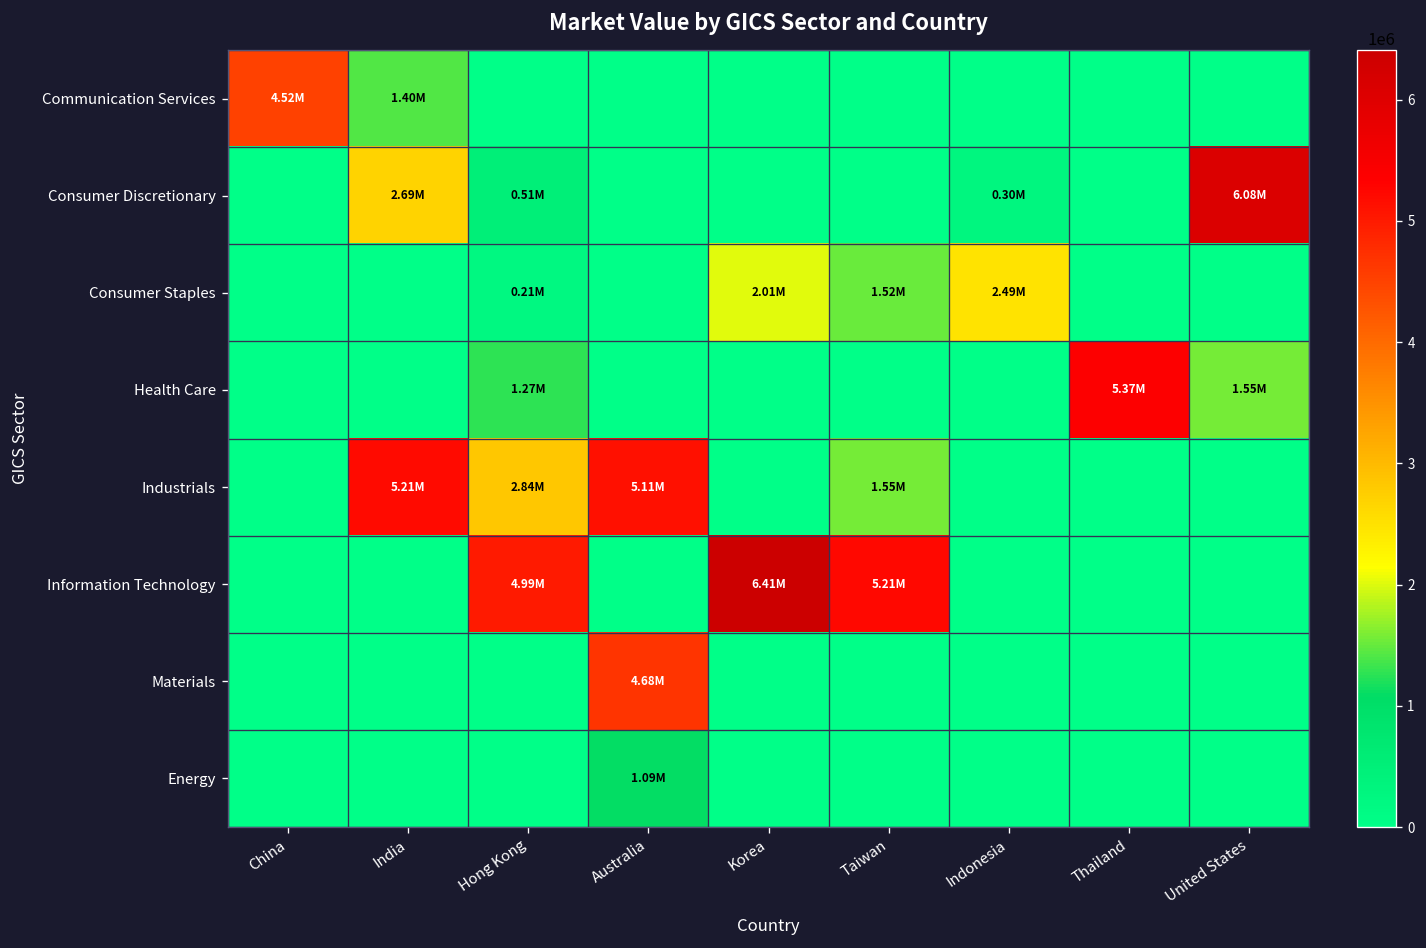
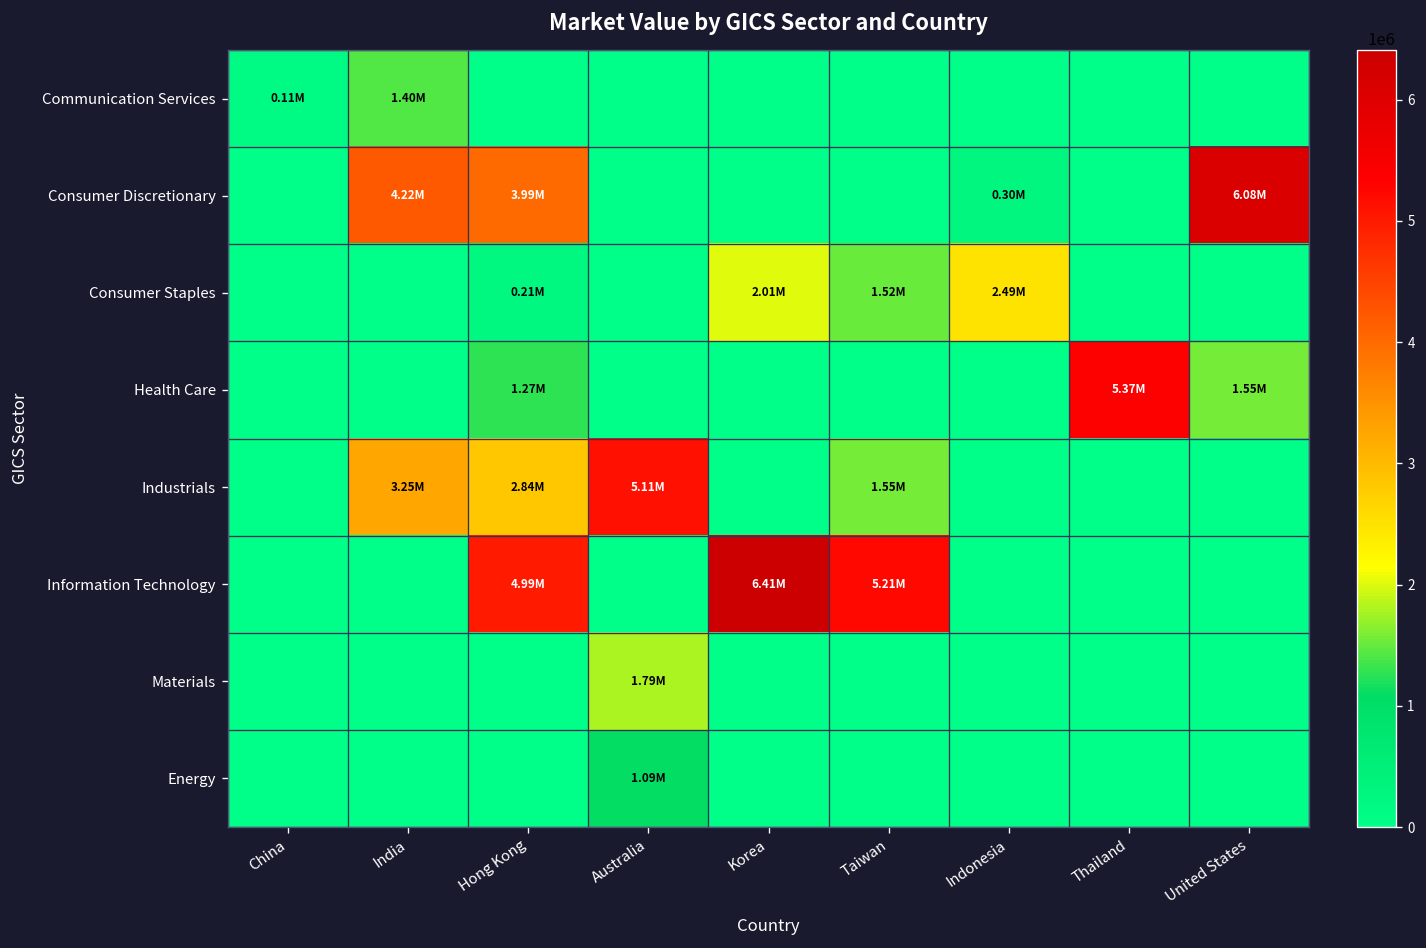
Communication Services, China: 4.52M -> 0.11M
Consumer Discretionary, India: 2.69M -> 4.22M
Consumer Discretionary, Hong Kong: 0.51M -> 3.99M
Industrials, India: 5.21M -> 3.25M
Materials, Australia: 4.68M -> 1.79M
